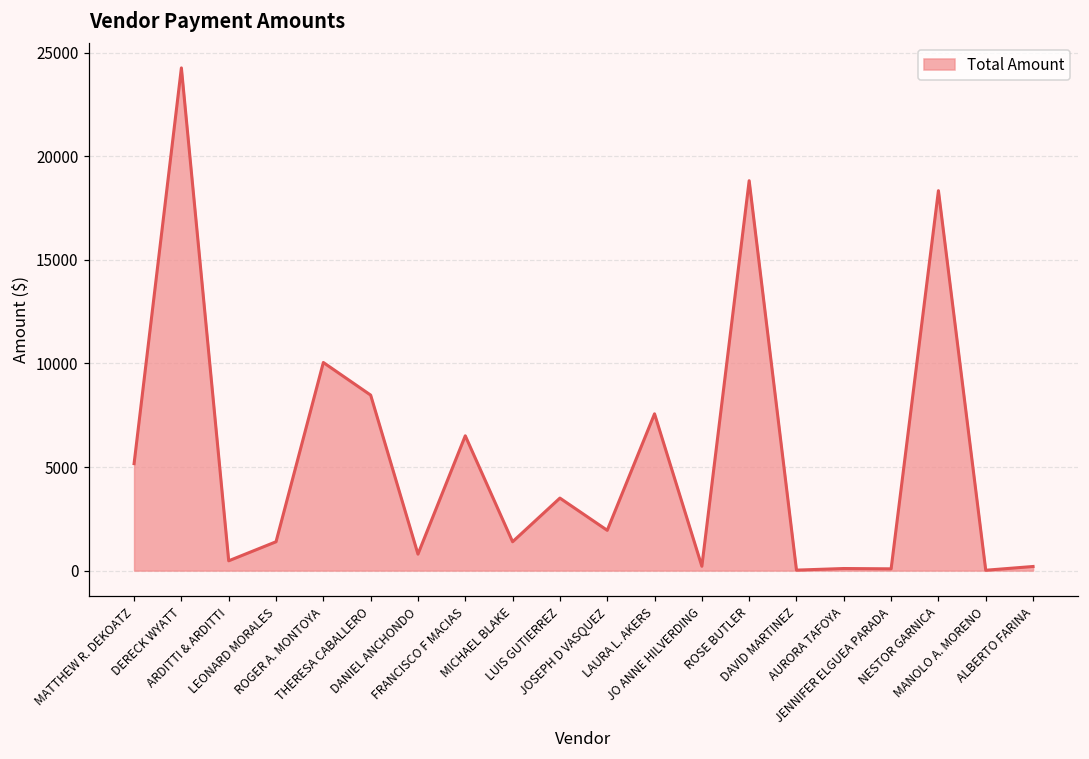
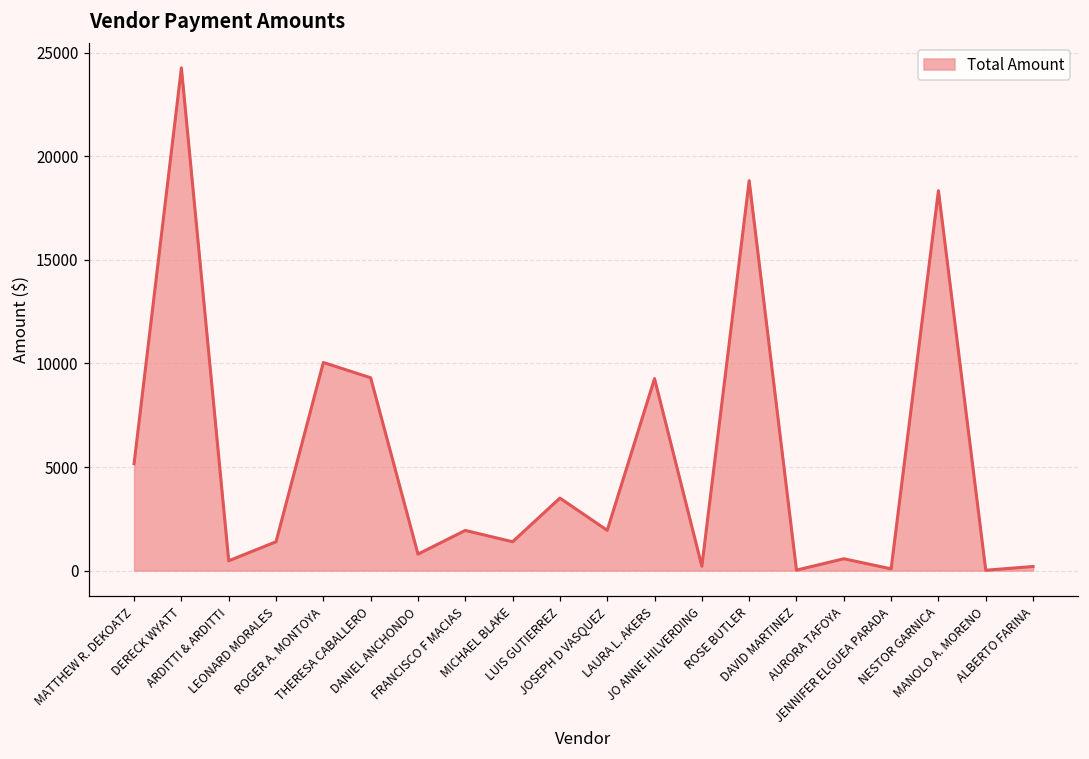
THERESA CABALLERO: 8500 -> 9300
FRANCISCO F MACIAS: 6500 -> 1900
LAURA L. AKERS: 7600 -> 9300
AURORA TAFOYA: 100 -> 600
